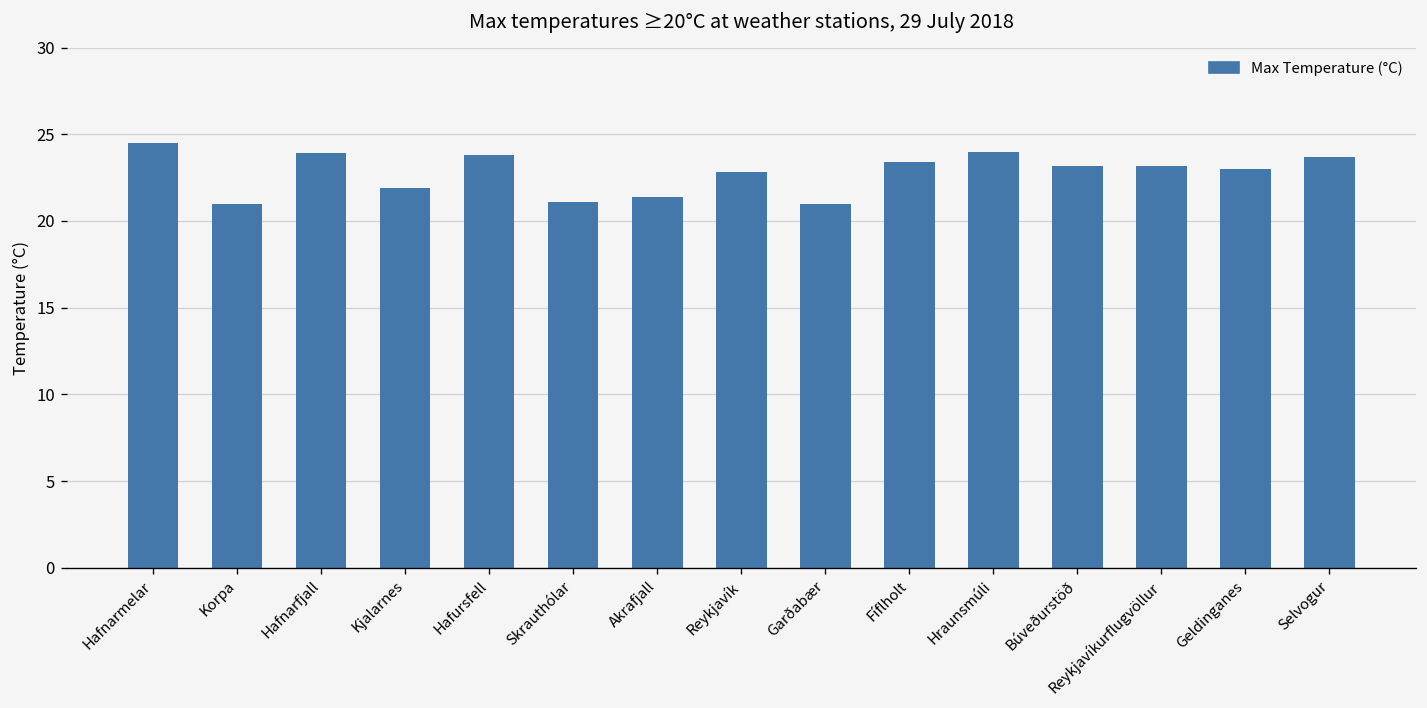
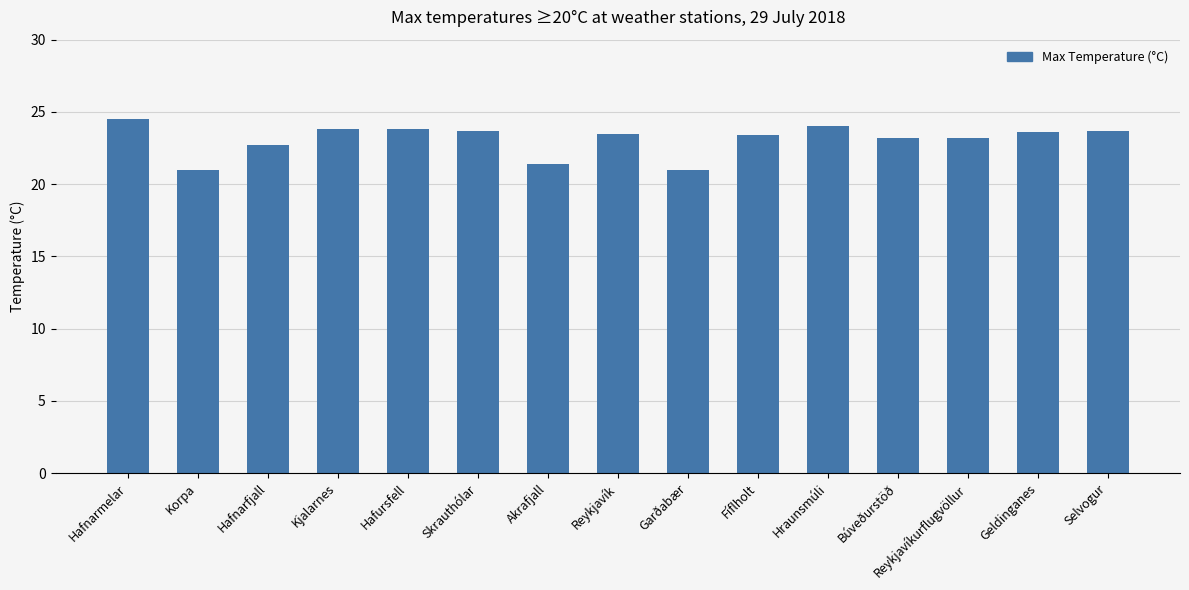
Hafnarfjall: 23.9 -> 22.7
Kjalarnes: 21.9 -> 23.8
Skrauthólar: 21.1 -> 23.7
Reykjavík: 22.8 -> 23.5
Geldinganes: 23.0 -> 23.6
